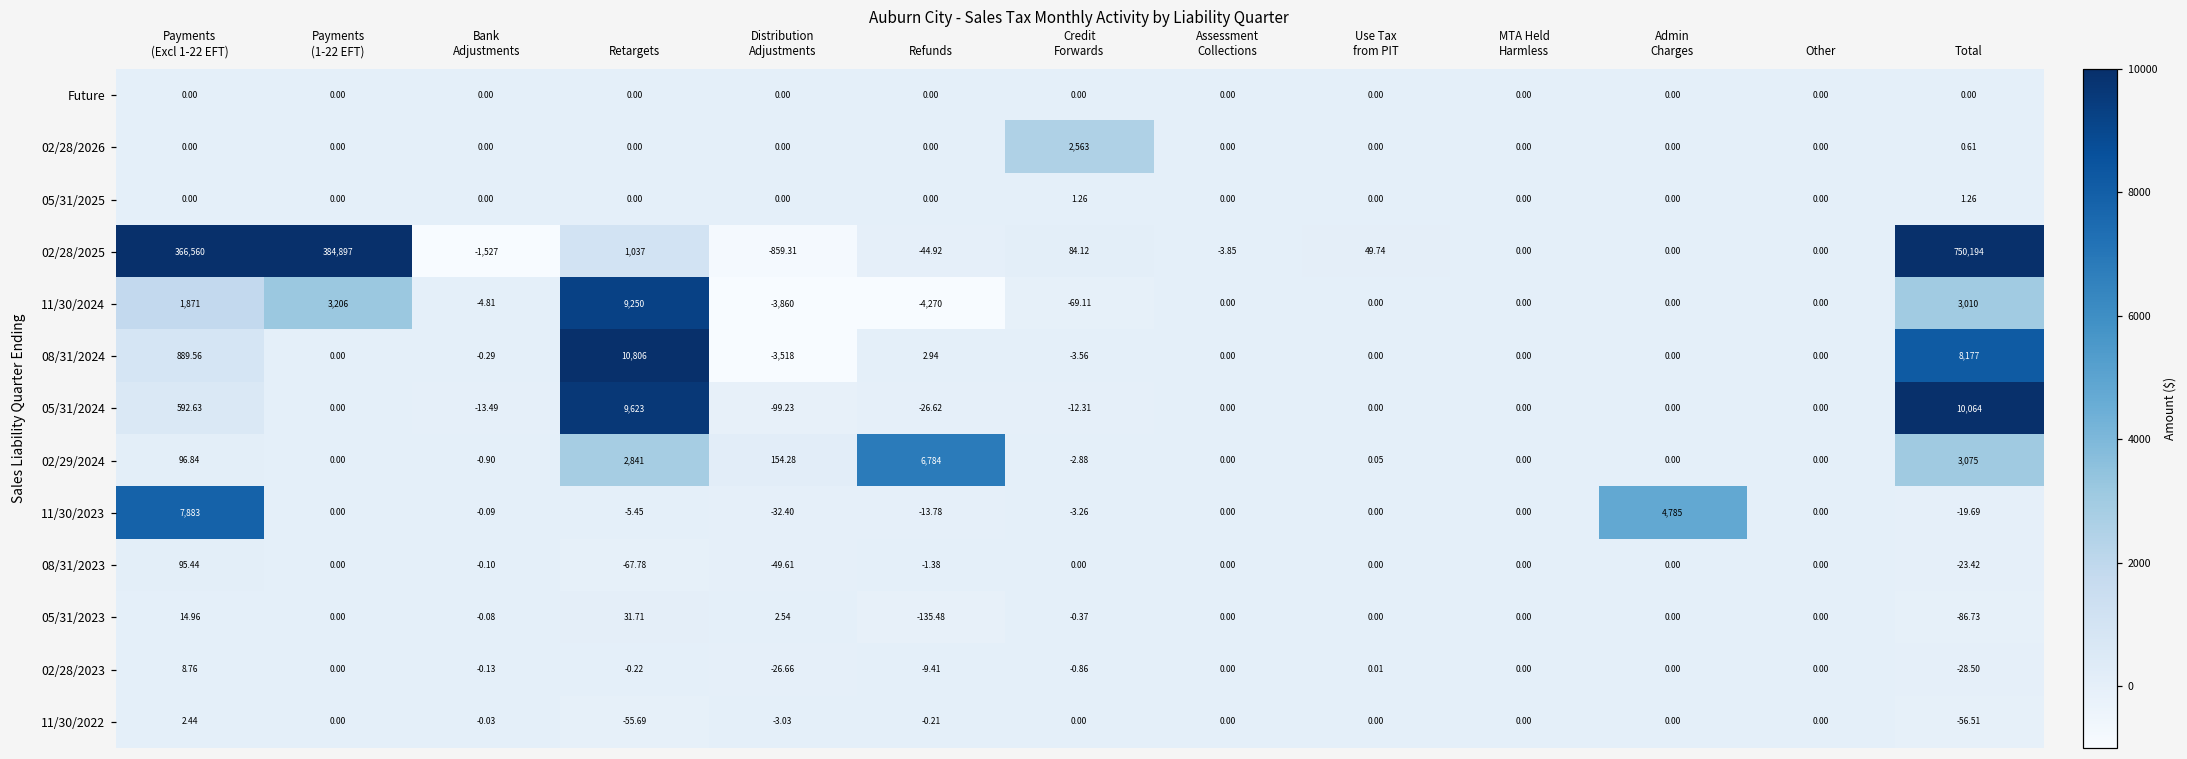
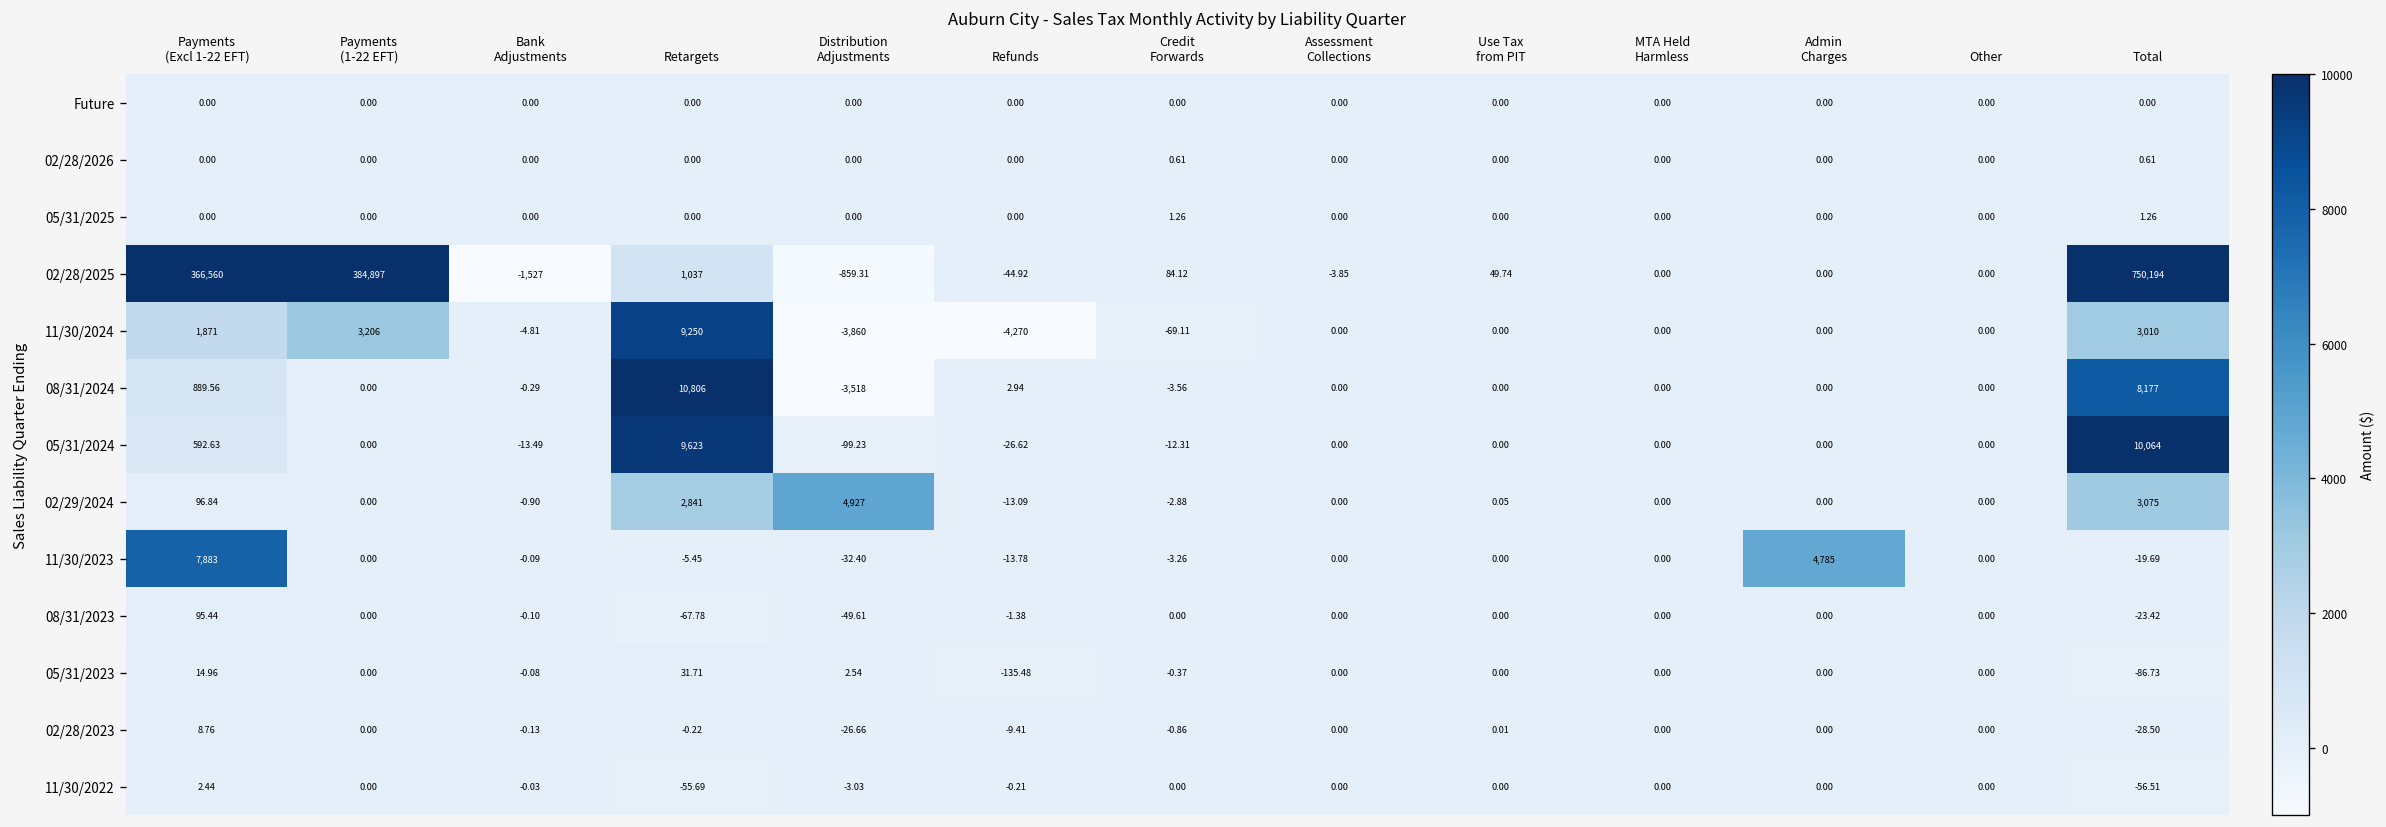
02/28/2026, Credit Forwards: 2,563 -> 0.61
02/29/2024, Distribution Adjustments: 154.28 -> 4,927
02/29/2024, Refunds: 6,784 -> -13.09
